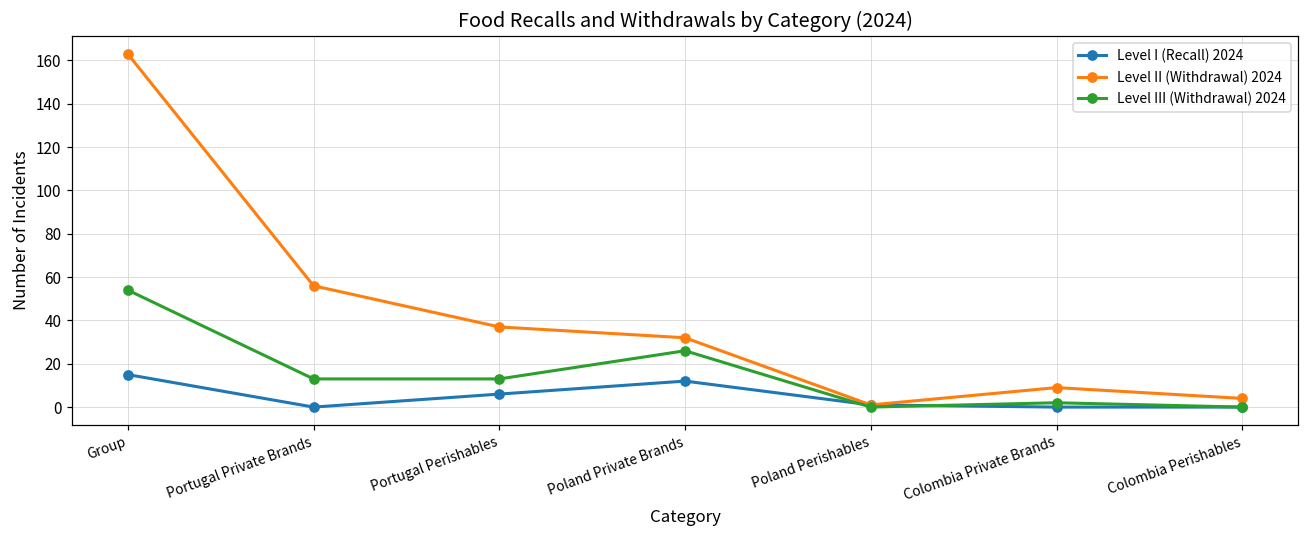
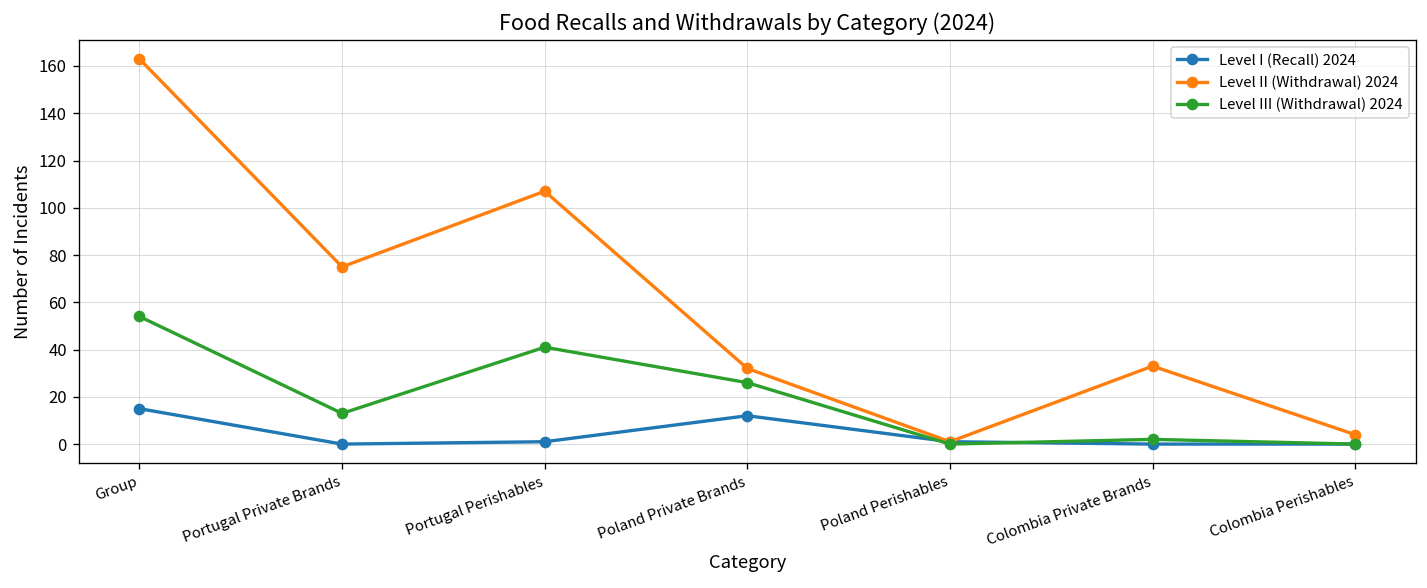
Level II (Withdrawal) 2024, Portugal Private Brands: 56 -> 75
Level I (Recall) 2024, Portugal Perishables: 6 -> 1
Level II (Withdrawal) 2024, Portugal Perishables: 37 -> 107
Level III (Withdrawal) 2024, Portugal Perishables: 13 -> 41
Level II (Withdrawal) 2024, Colombia Private Brands: 9 -> 33
